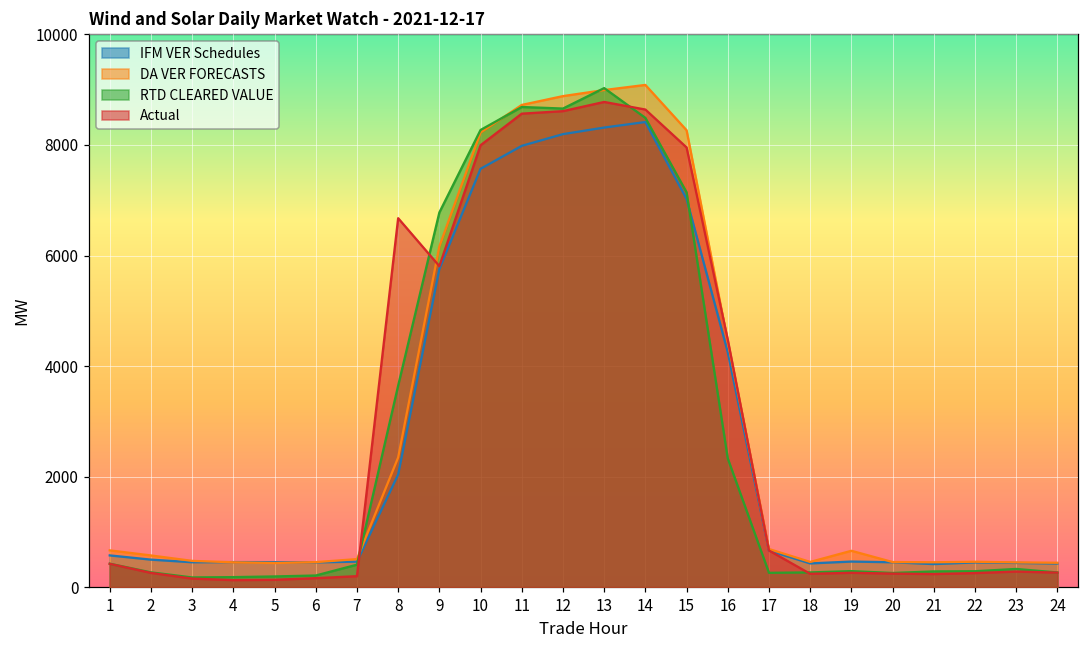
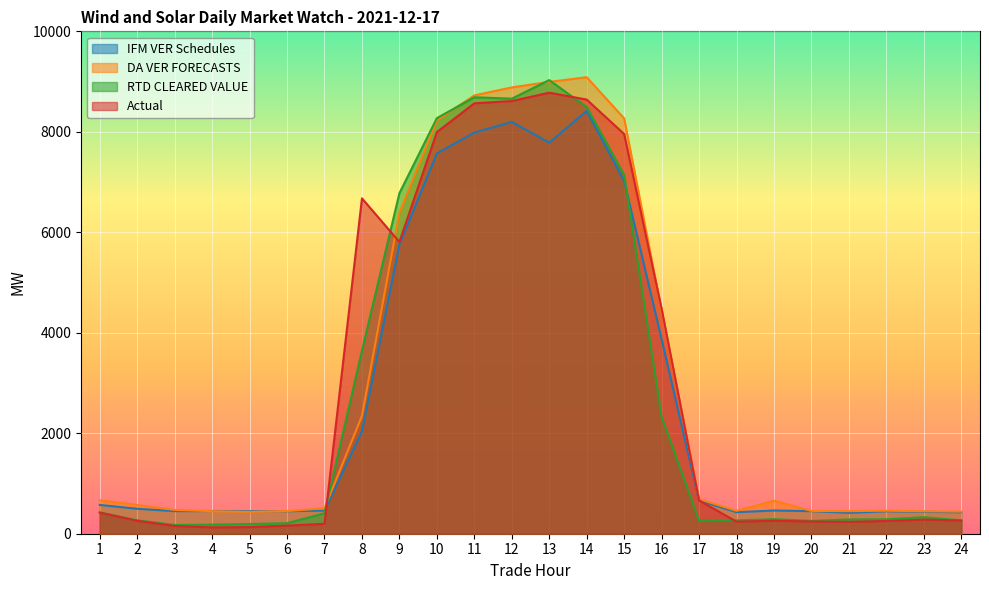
DA VER FORECASTS, 9: 6200 -> 6400
IFM VER Schedules, 13: 8300 -> 7800
IFM VER Schedules, 16: 4200 -> 3900
